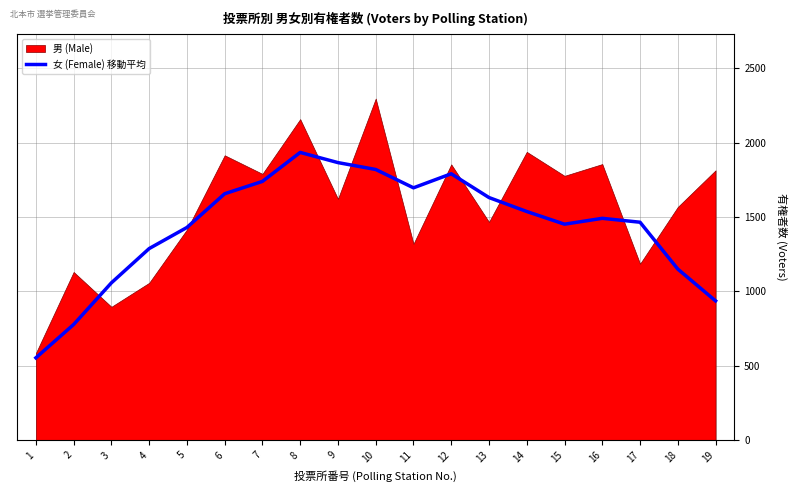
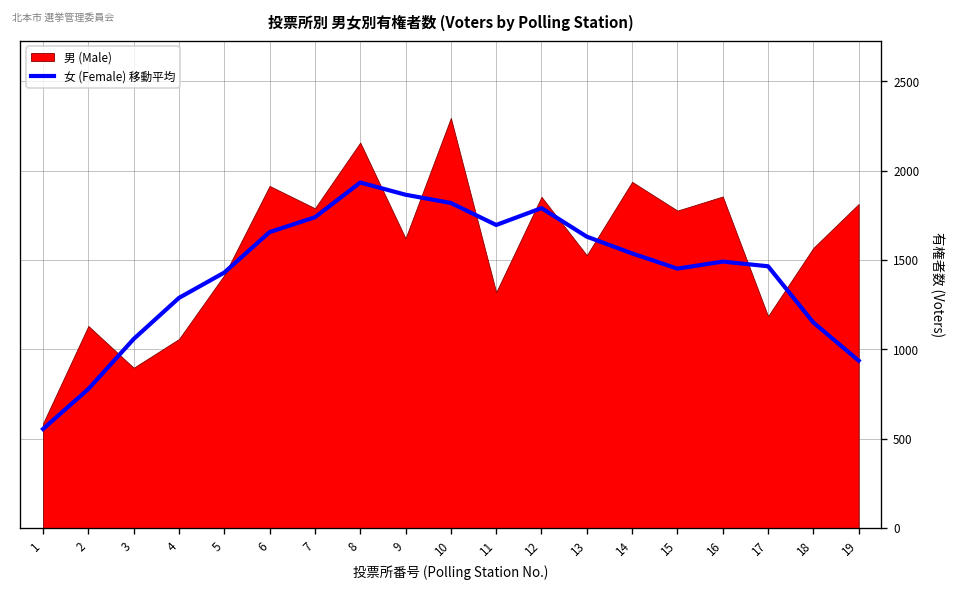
男 (Male), 13: 1470 -> 1530
